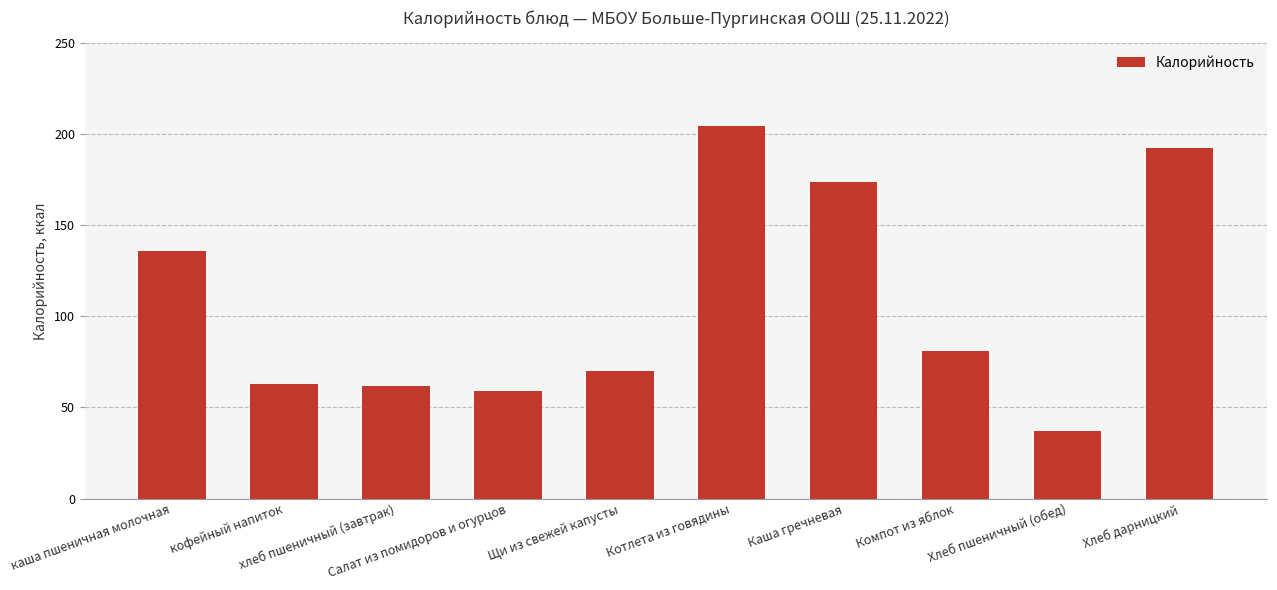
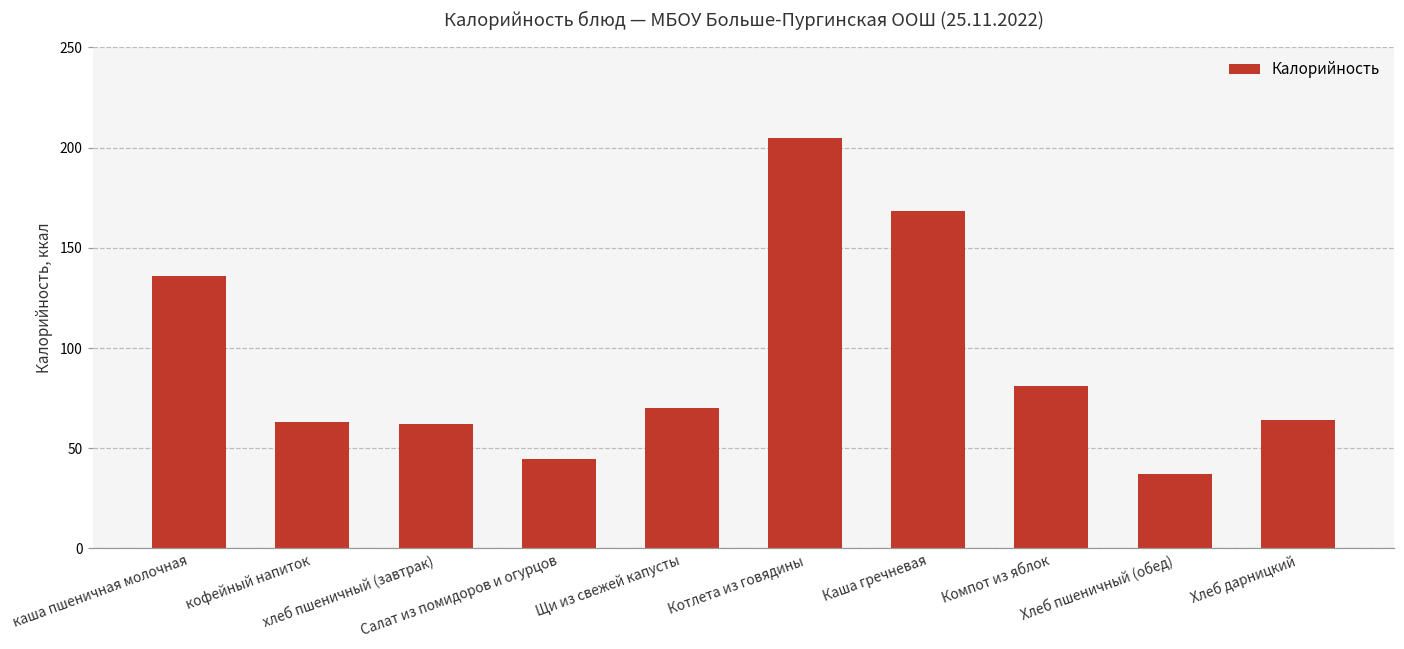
Салат из помидоров и огурцов: 59 -> 44
Каша гречневая: 174 -> 168
Хлеб дарницкий: 193 -> 64
